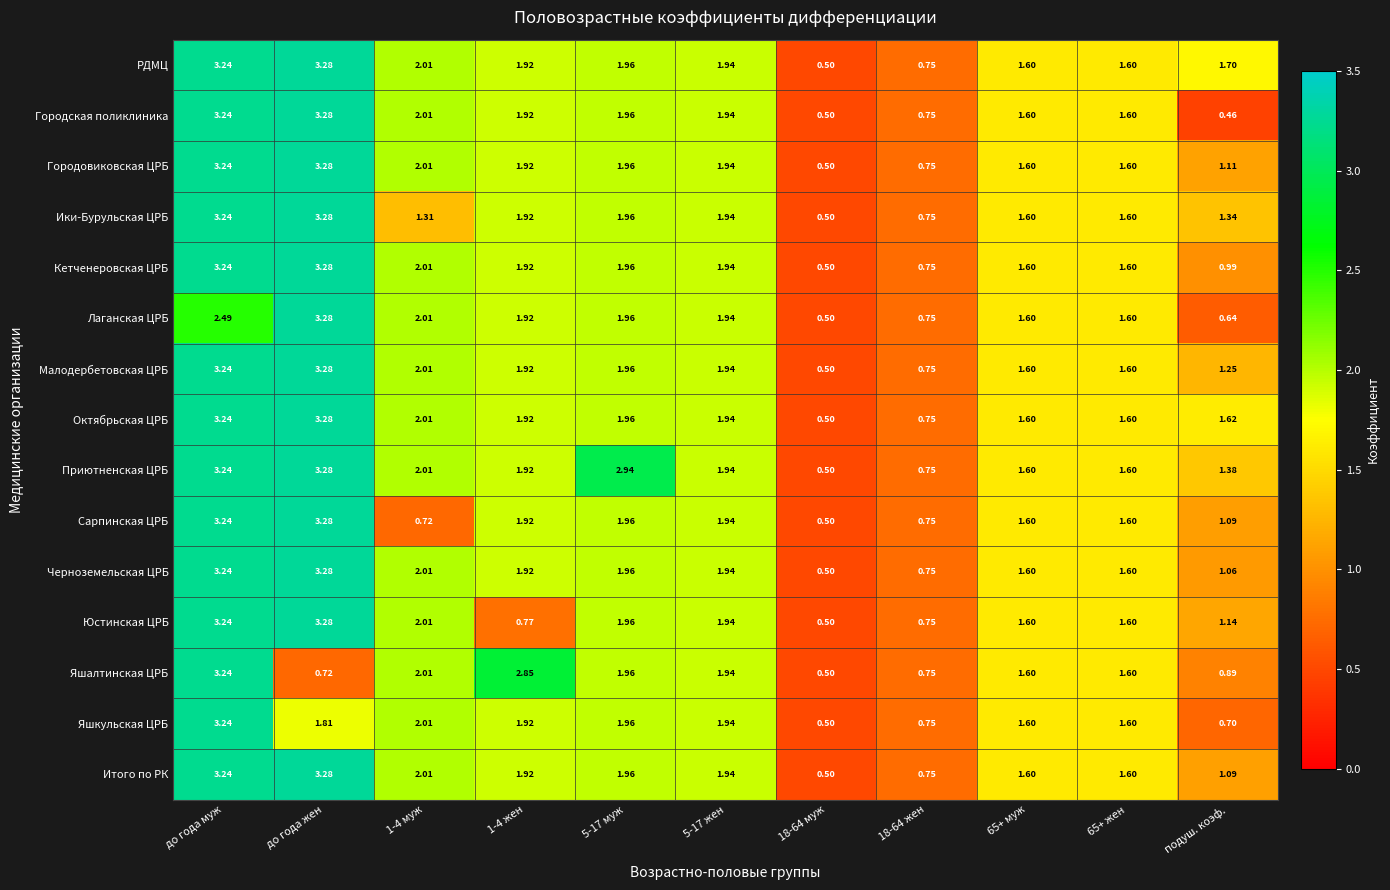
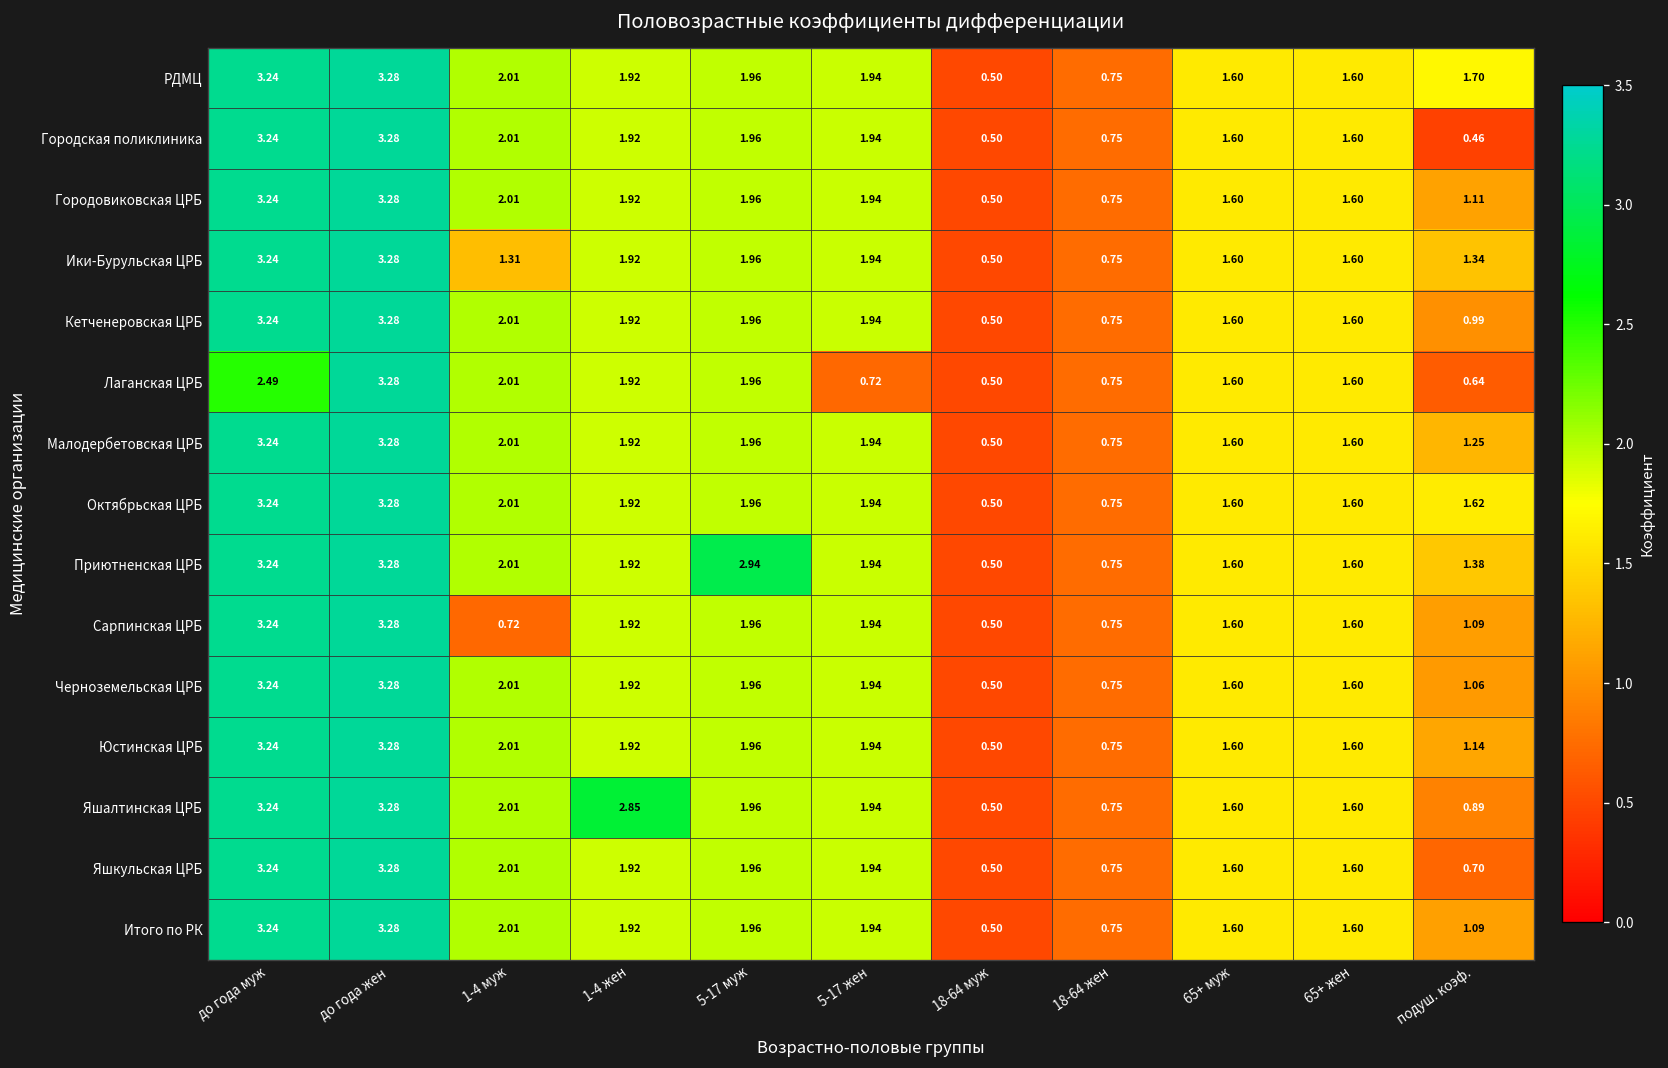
Лаганская ЦРБ, 5-17 жен: 1.94 -> 0.72
Юстинская ЦРБ, 1-4 жен: 0.77 -> 1.92
Яшалтинская ЦРБ, до года жен: 0.72 -> 3.28
Яшкульская ЦРБ, до года жен: 1.81 -> 3.28
